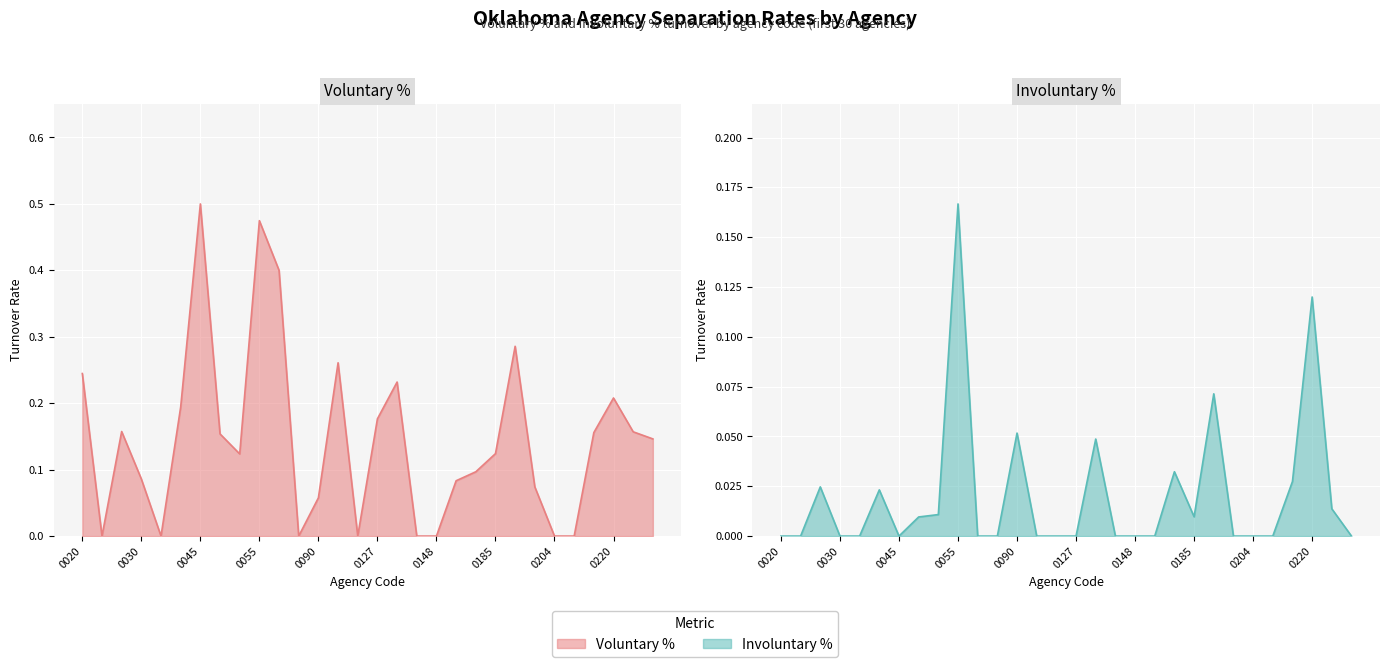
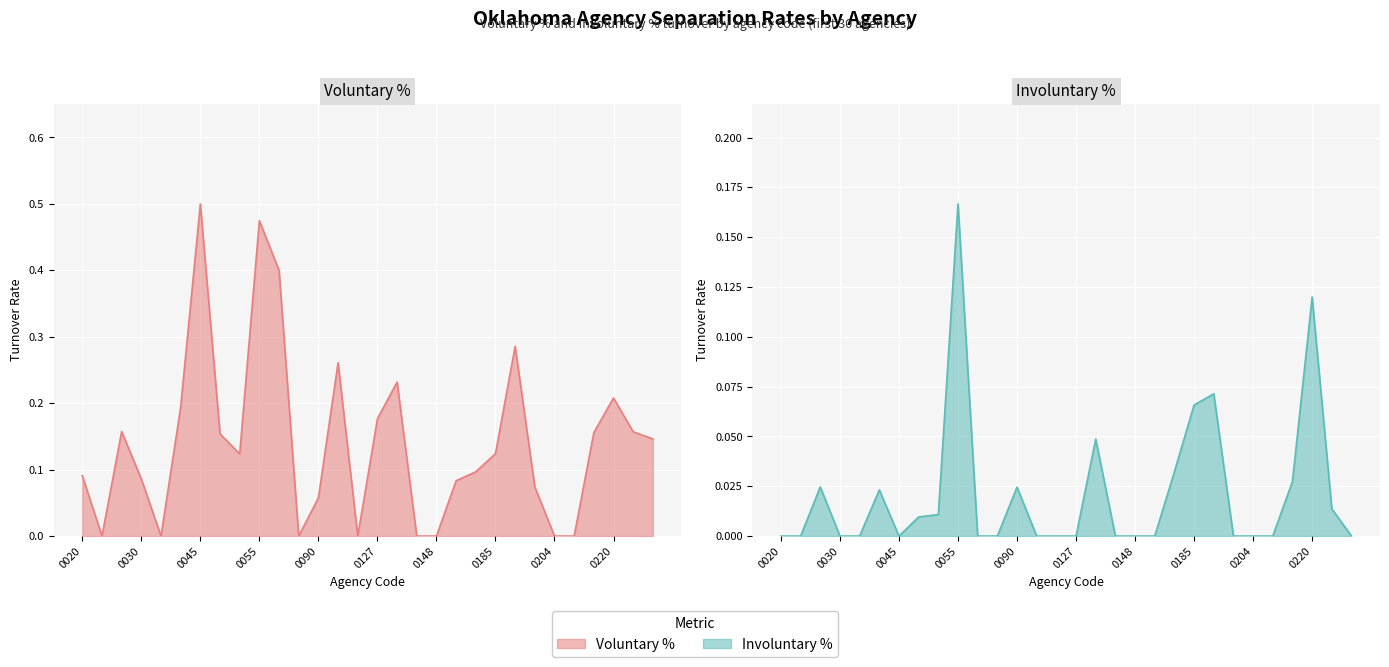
Voluntary %, 0020: 0.24 -> 0.09
Involuntary %, 0090: 0.052 -> 0.025
Involuntary %, 0185: 0.010 -> 0.066
